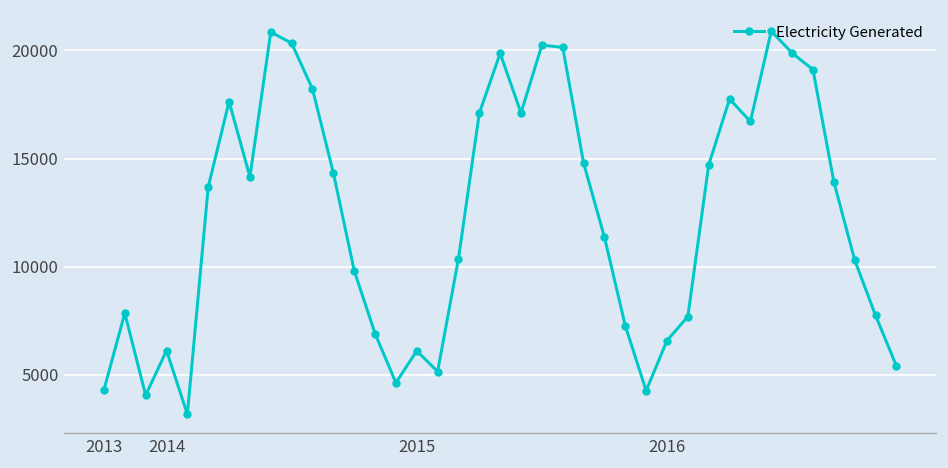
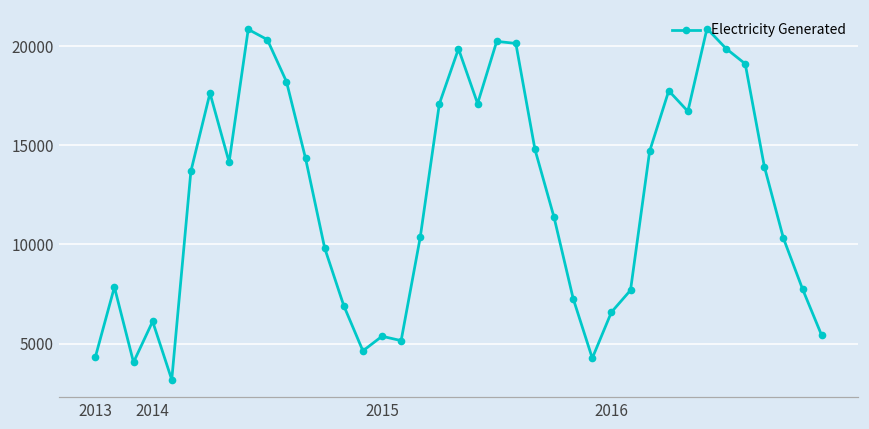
2015: 6100 -> 5400
